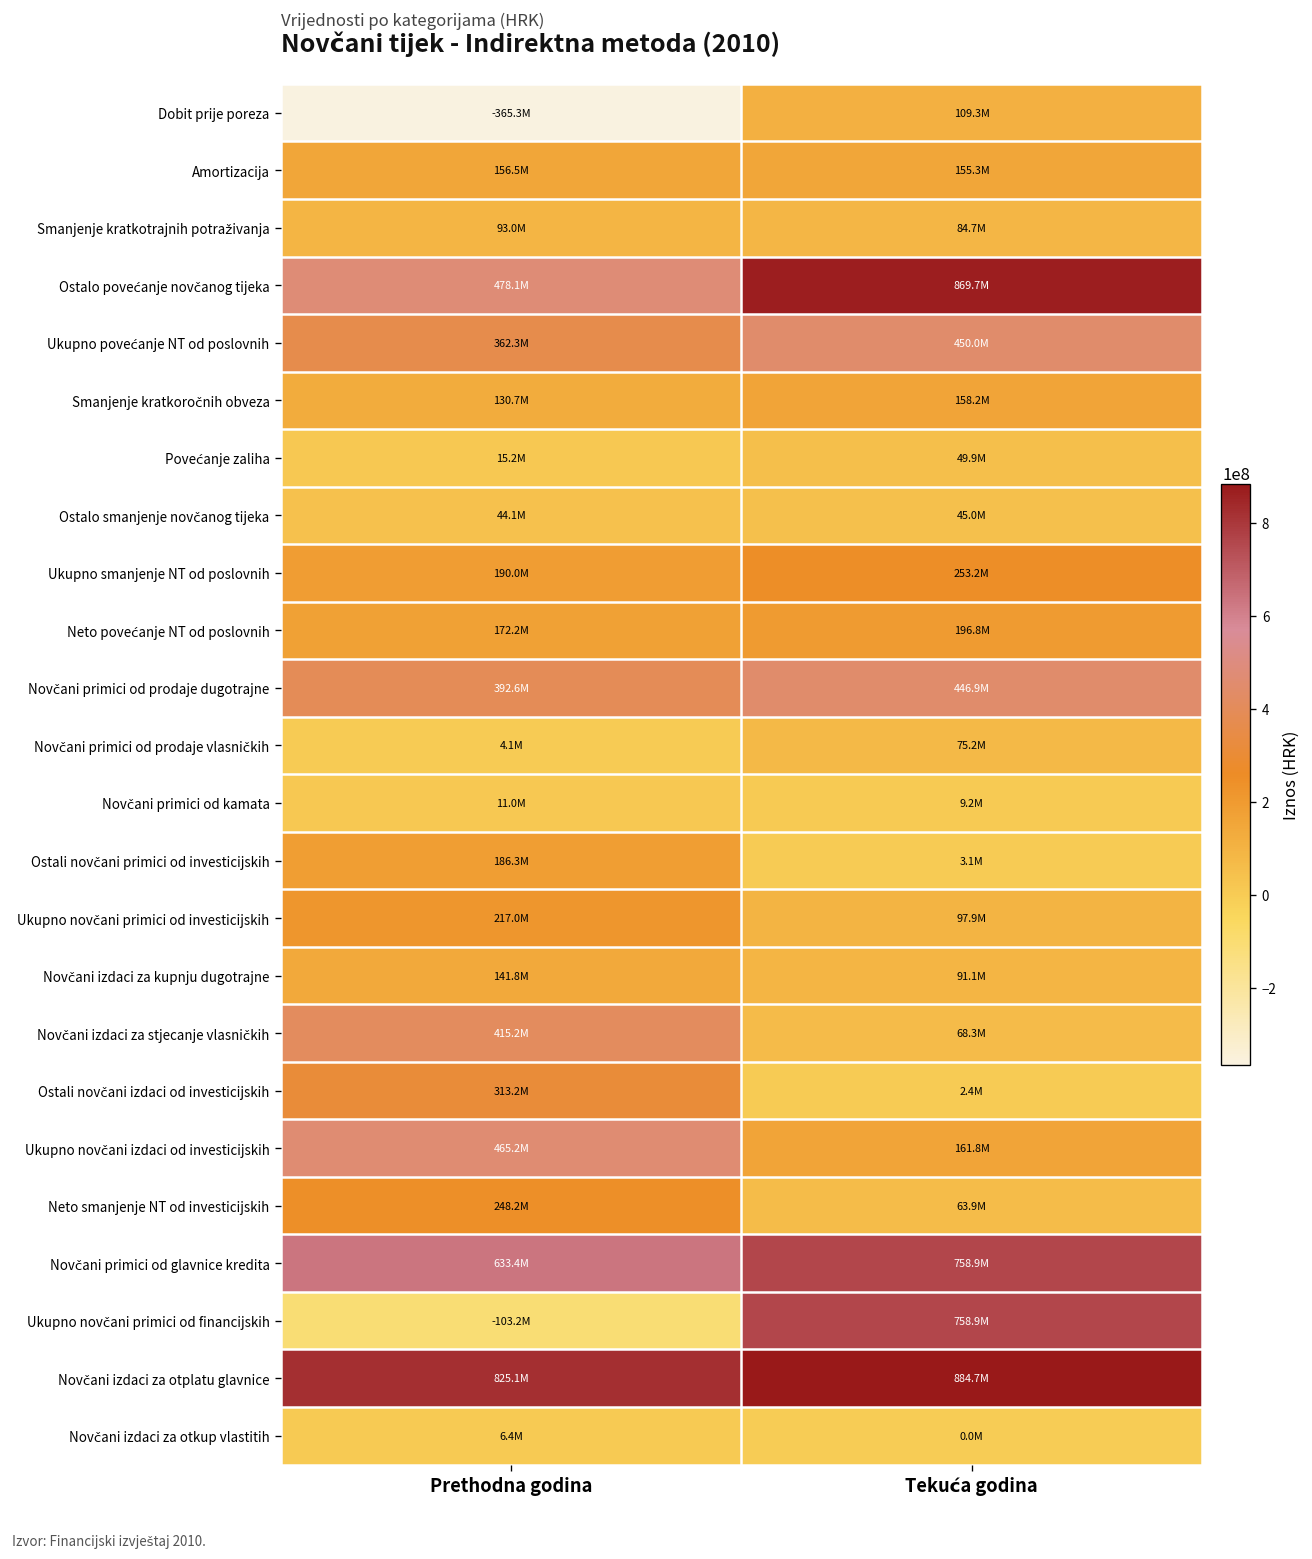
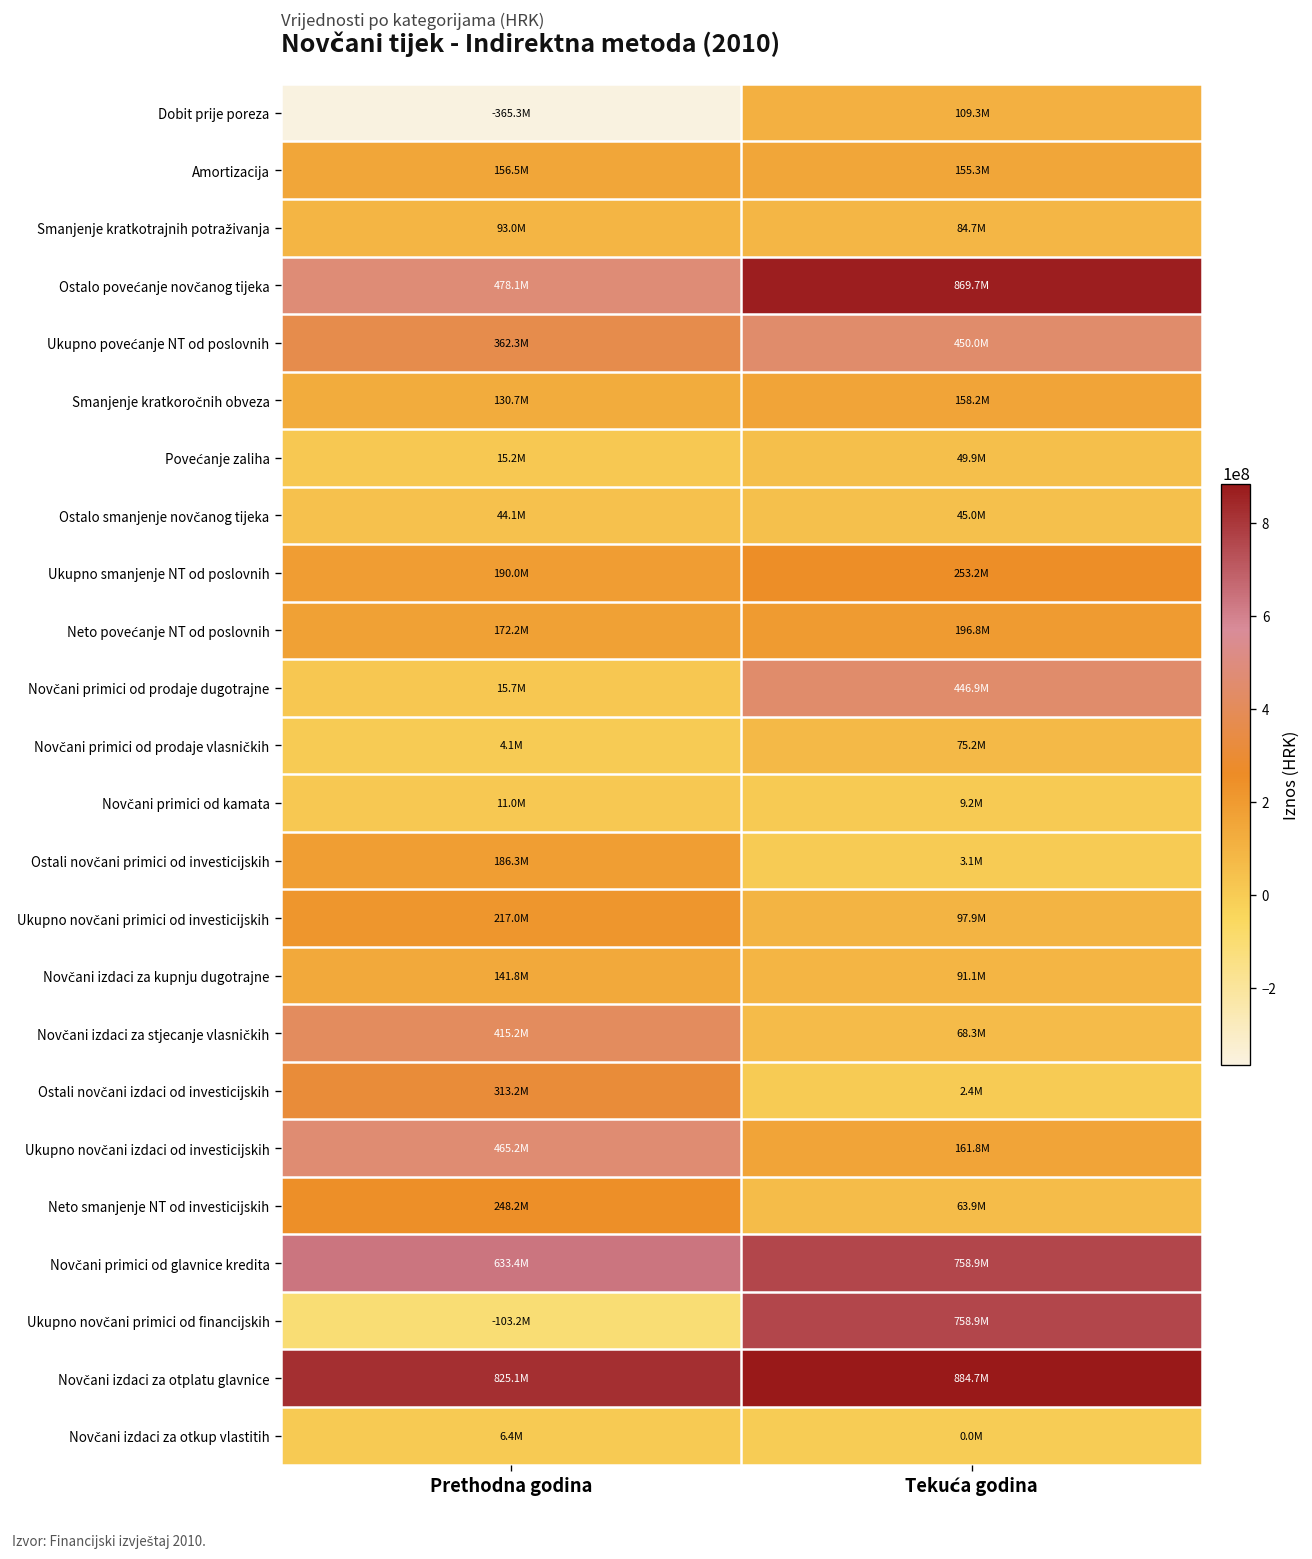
Novčani primici od prodaje dugotrajne, Prethodna godina: 392.6M -> 15.7M
